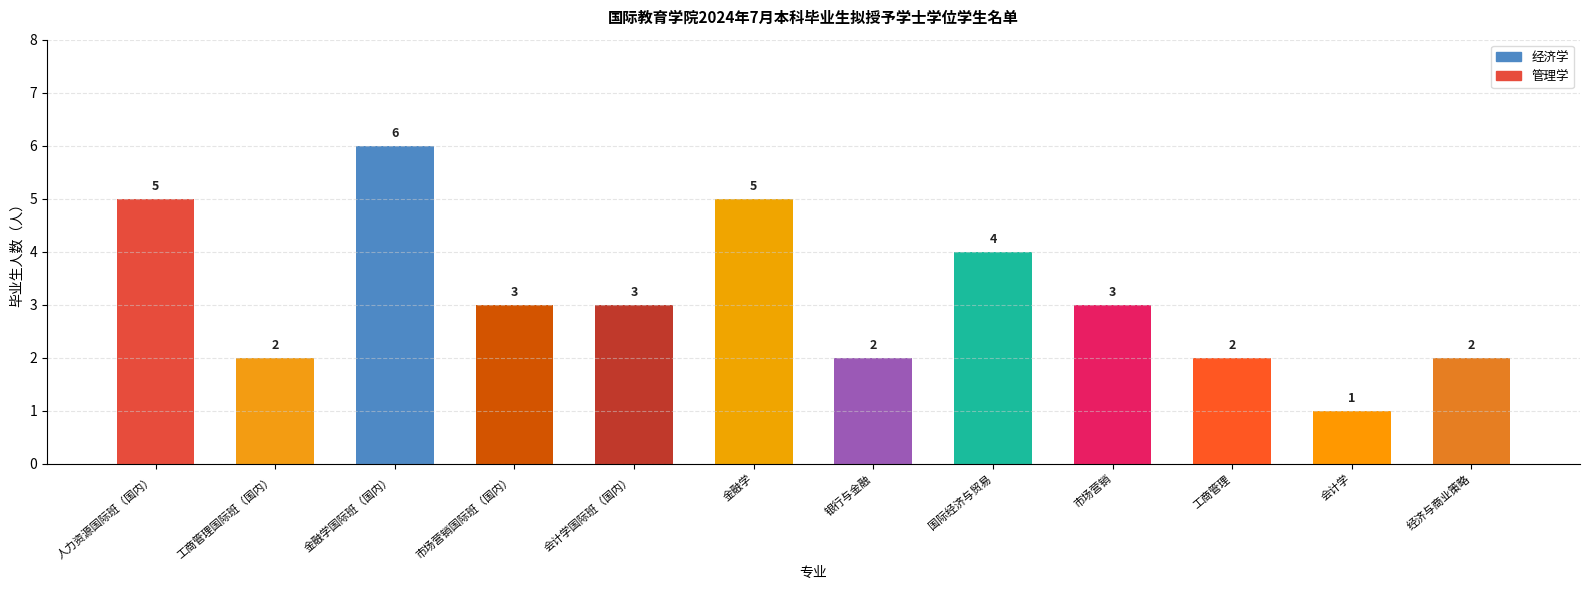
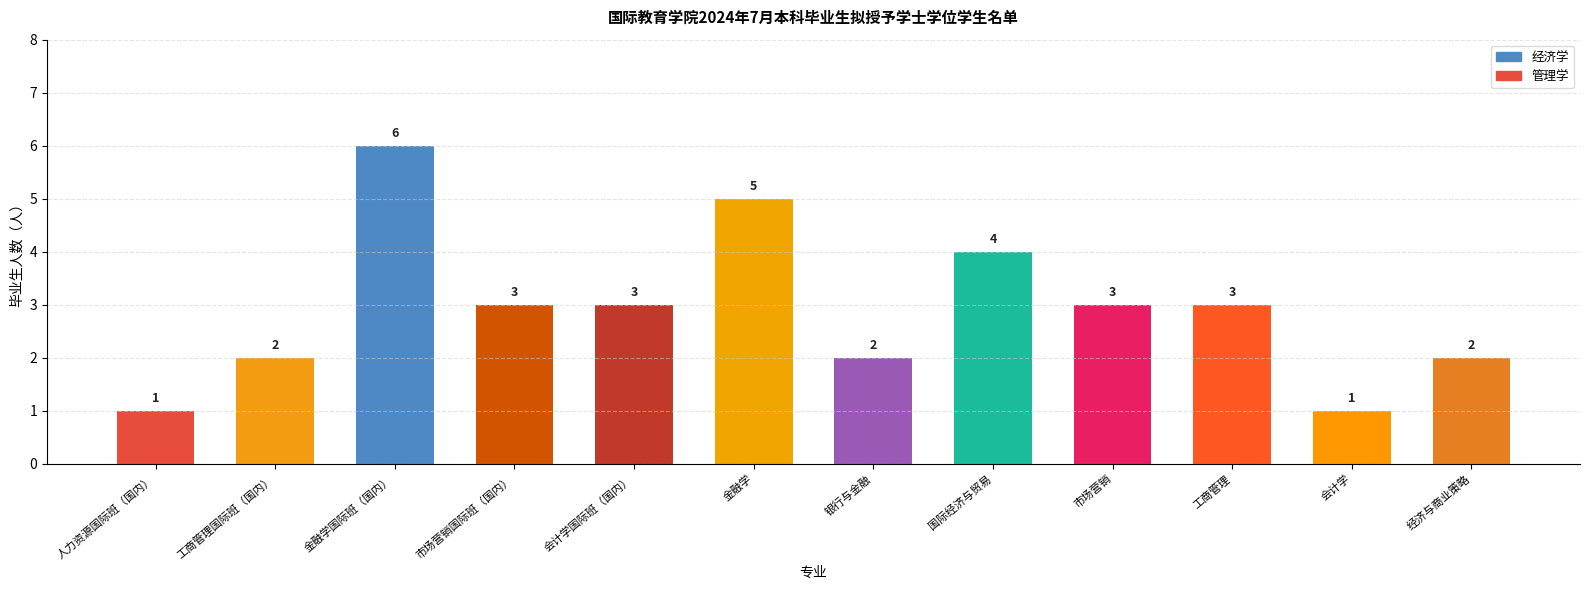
人力资源国际班（国内）: 5 -> 1
工商管理: 2 -> 3
